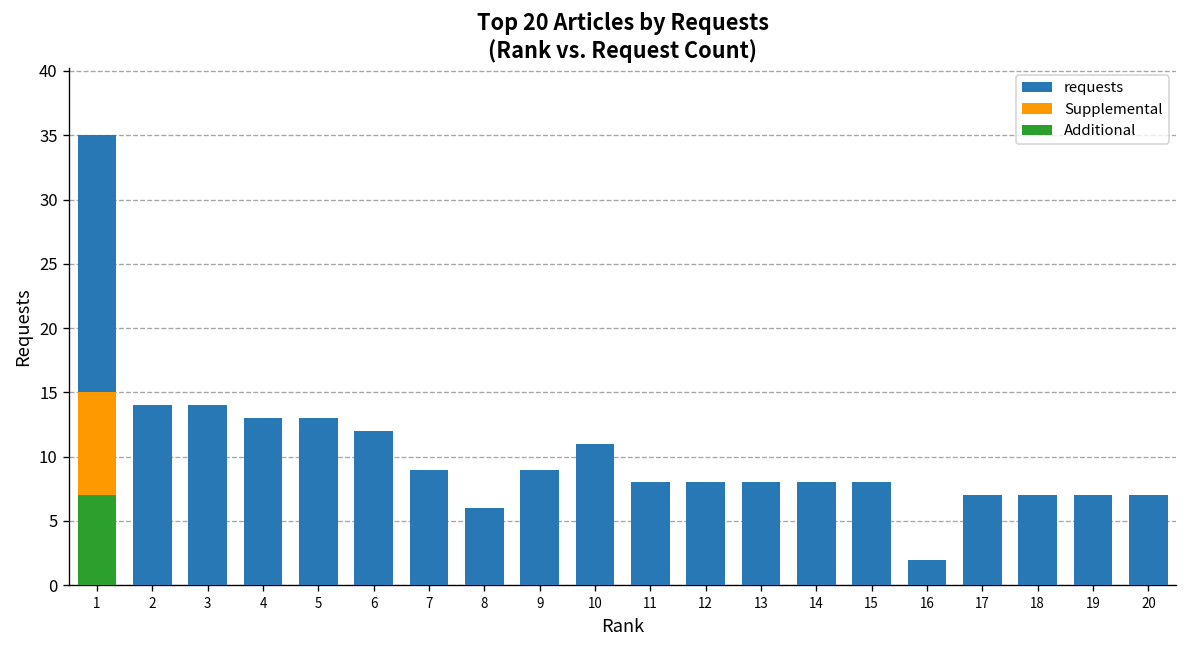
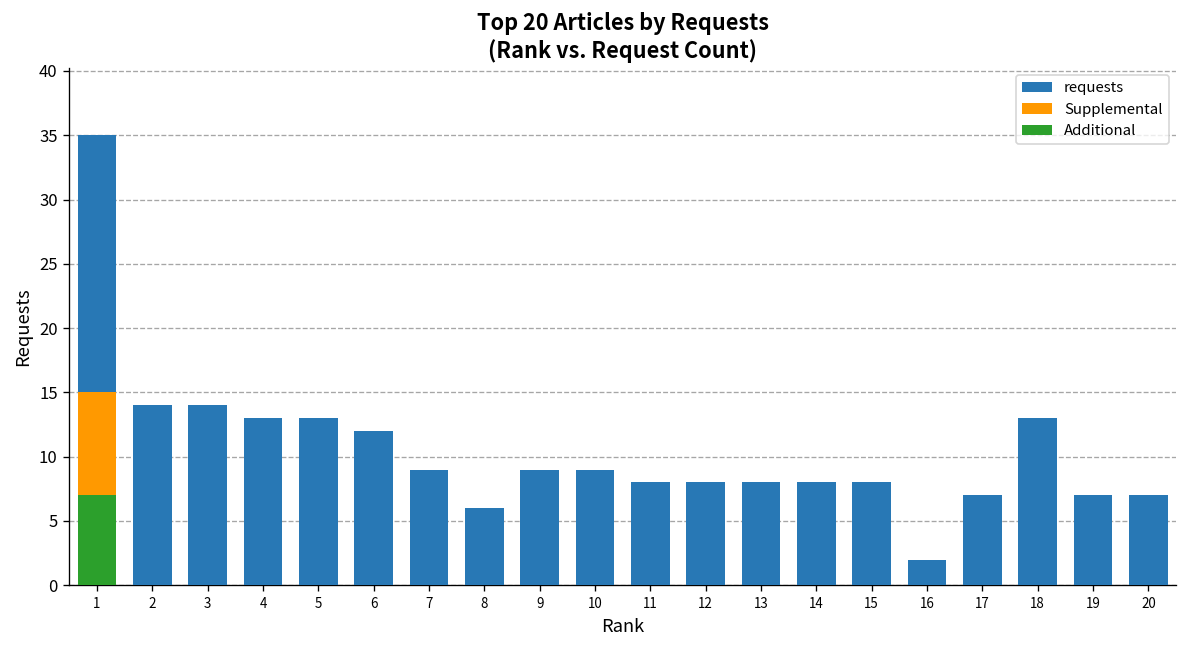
requests, 10: 11 -> 9
requests, 18: 7 -> 13
